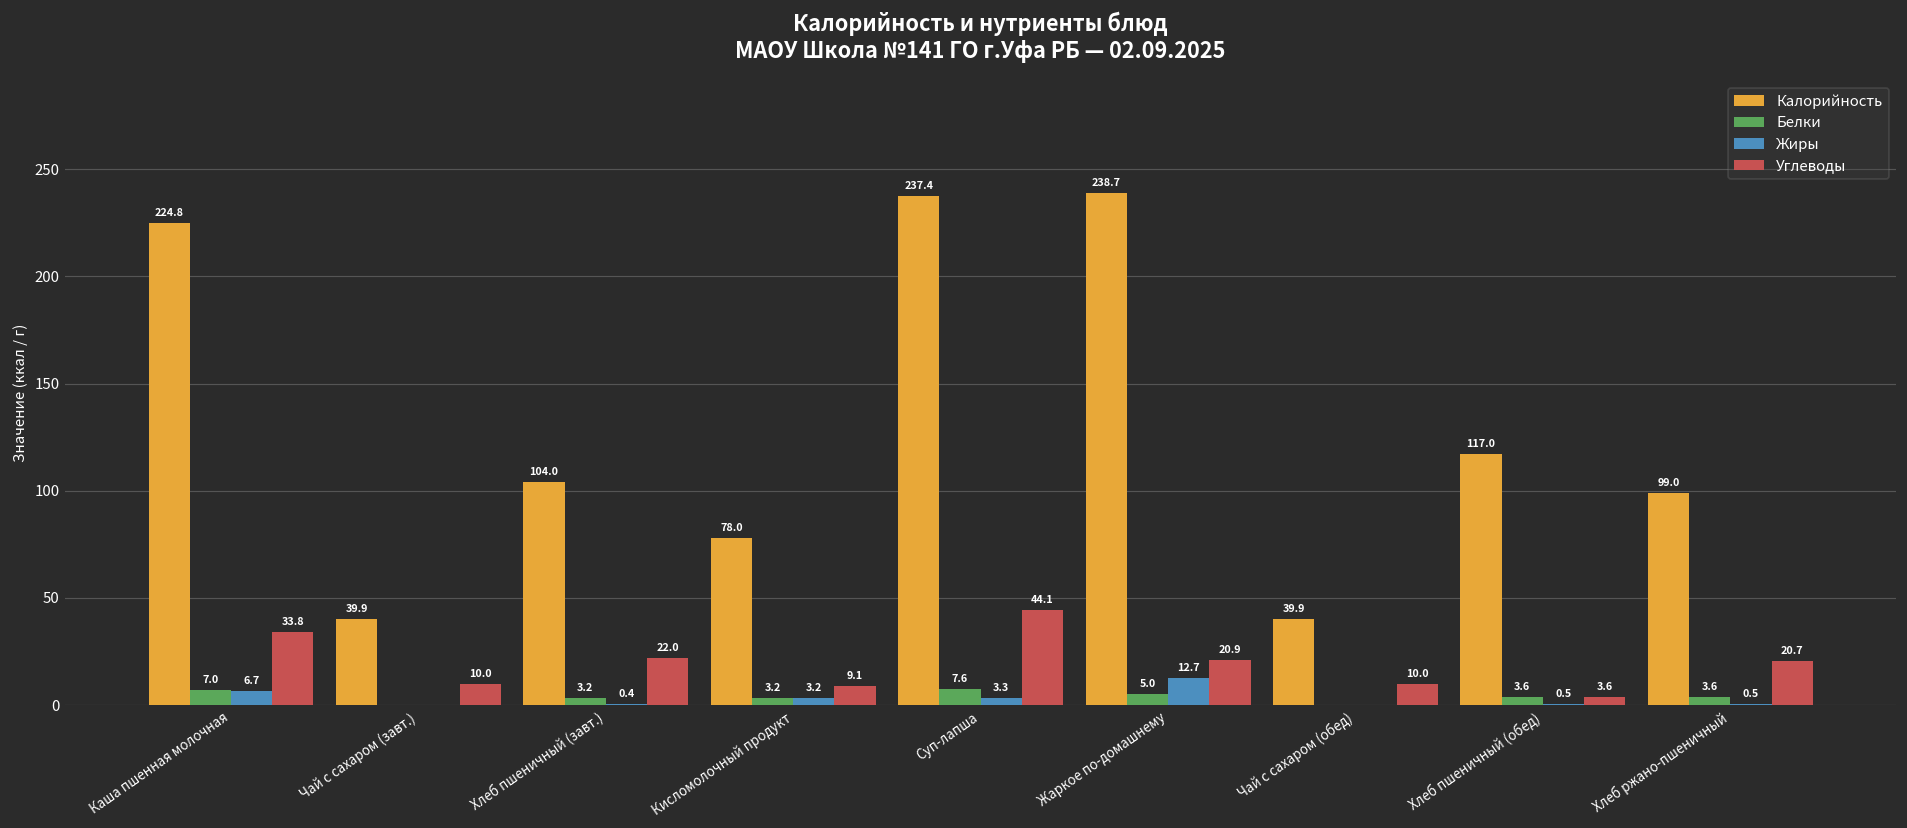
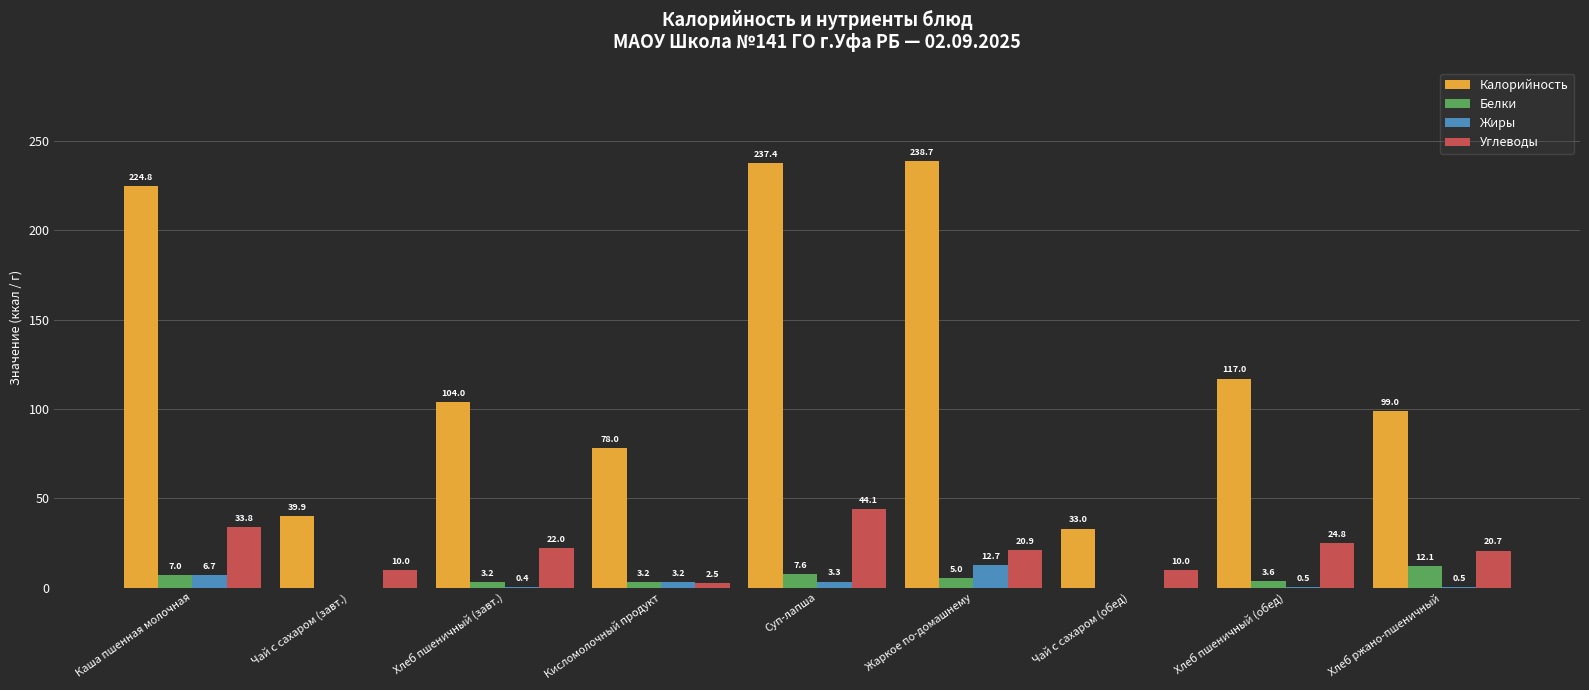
Углеводы, Кисломолочный продукт: 9.1 -> 2.5
Калорийность, Чай с сахаром (обед): 39.9 -> 33.0
Углеводы, Хлеб пшеничный (обед): 3.6 -> 24.8
Белки, Хлеб ржано-пшеничный: 3.6 -> 12.1
